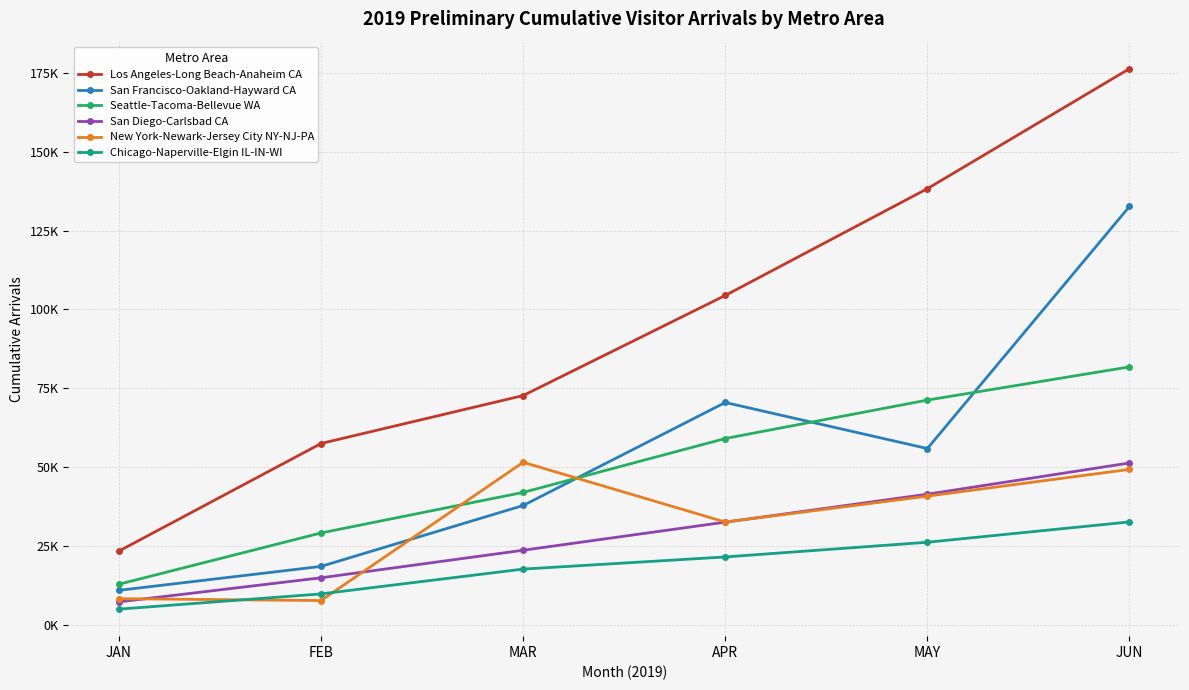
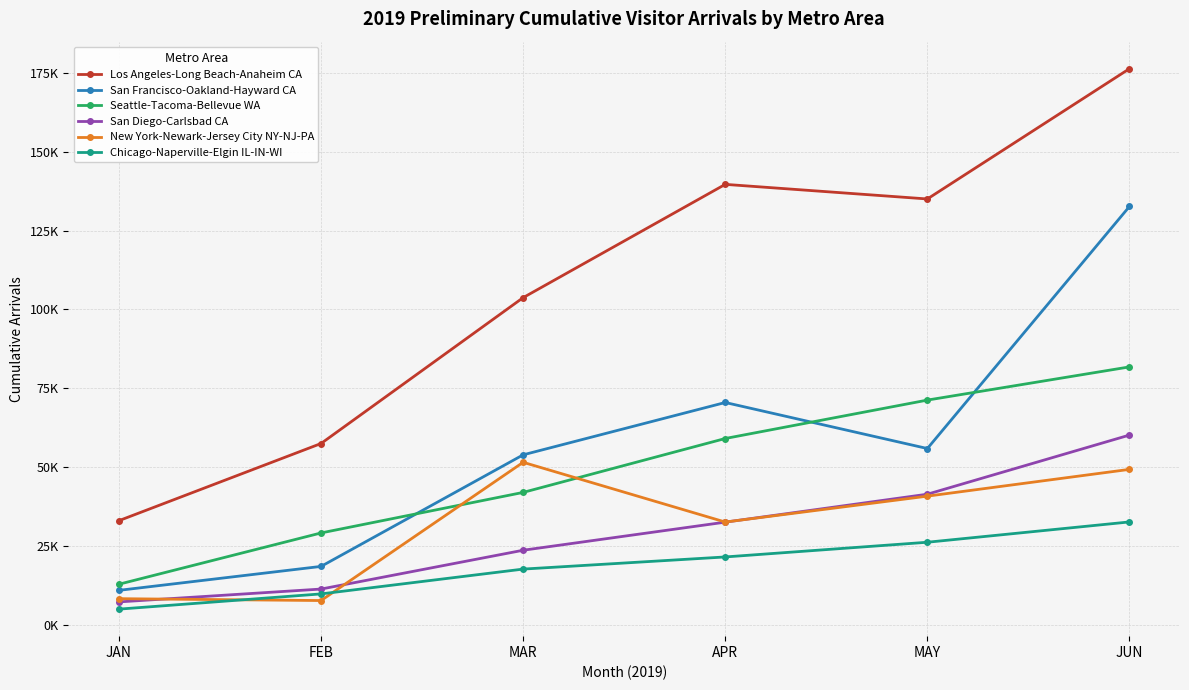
Los Angeles-Long Beach-Anaheim CA, JAN: 23000 -> 33000
San Diego-Carlsbad CA, FEB: 15000 -> 11000
Los Angeles-Long Beach-Anaheim CA, MAR: 73000 -> 104000
San Francisco-Oakland-Hayward CA, MAR: 38000 -> 54000
Los Angeles-Long Beach-Anaheim CA, APR: 104000 -> 140000
Los Angeles-Long Beach-Anaheim CA, MAY: 138000 -> 135000
San Diego-Carlsbad CA, JUN: 51000 -> 60000
